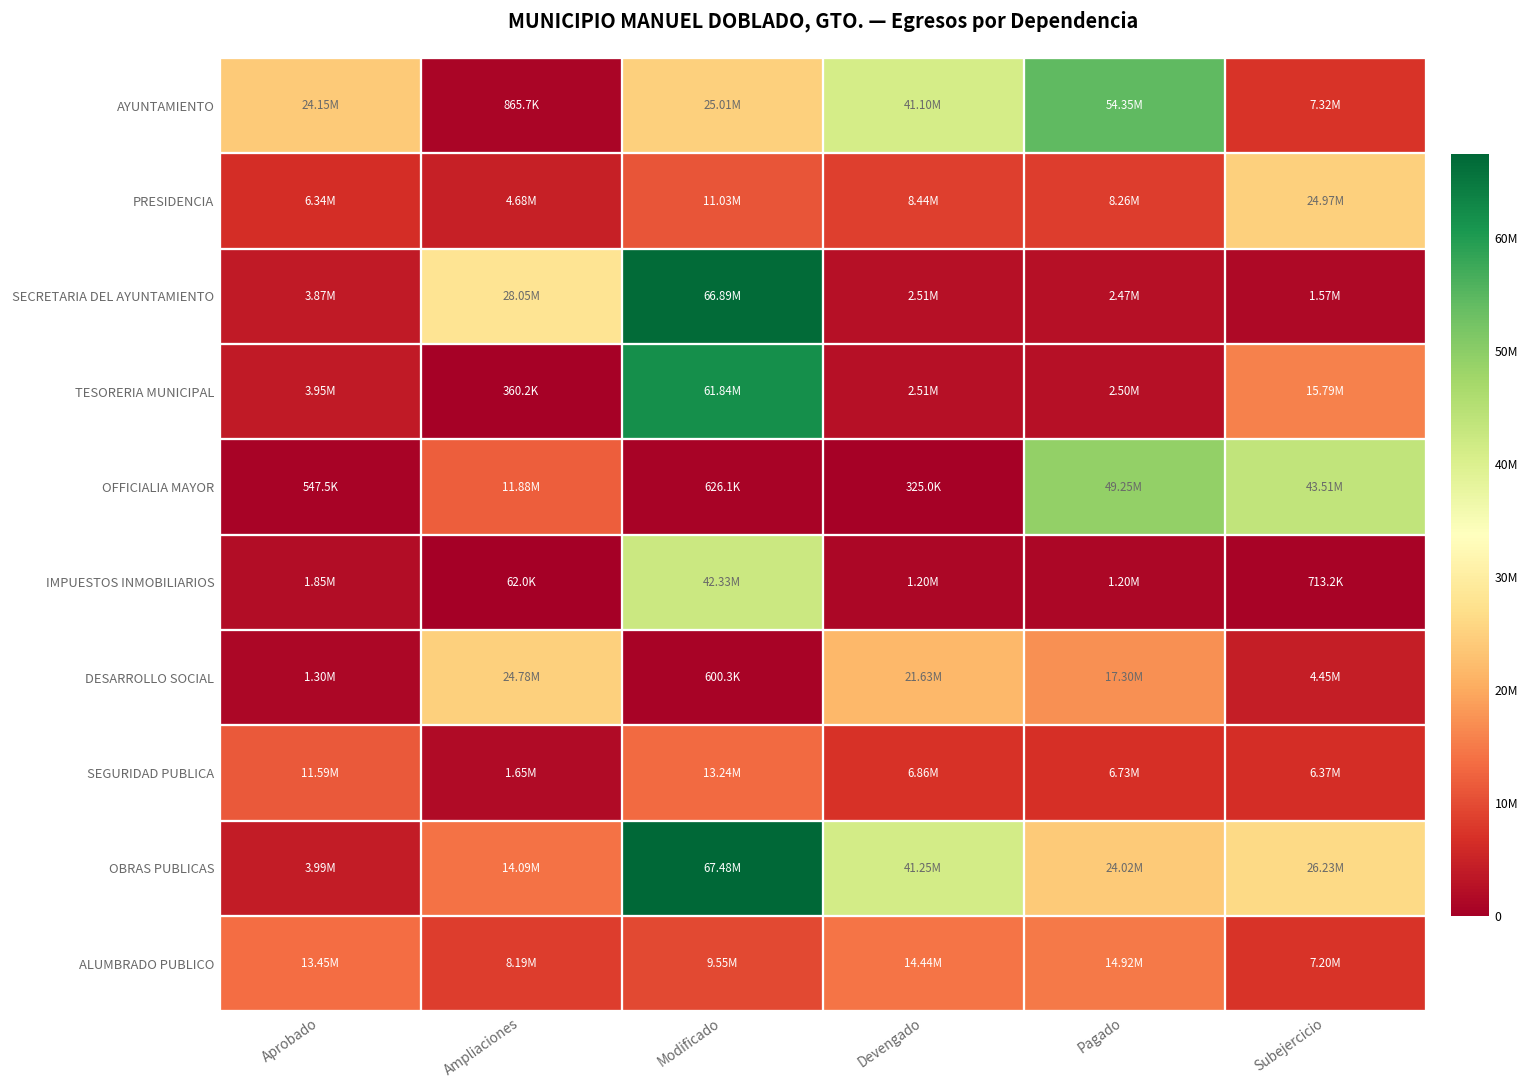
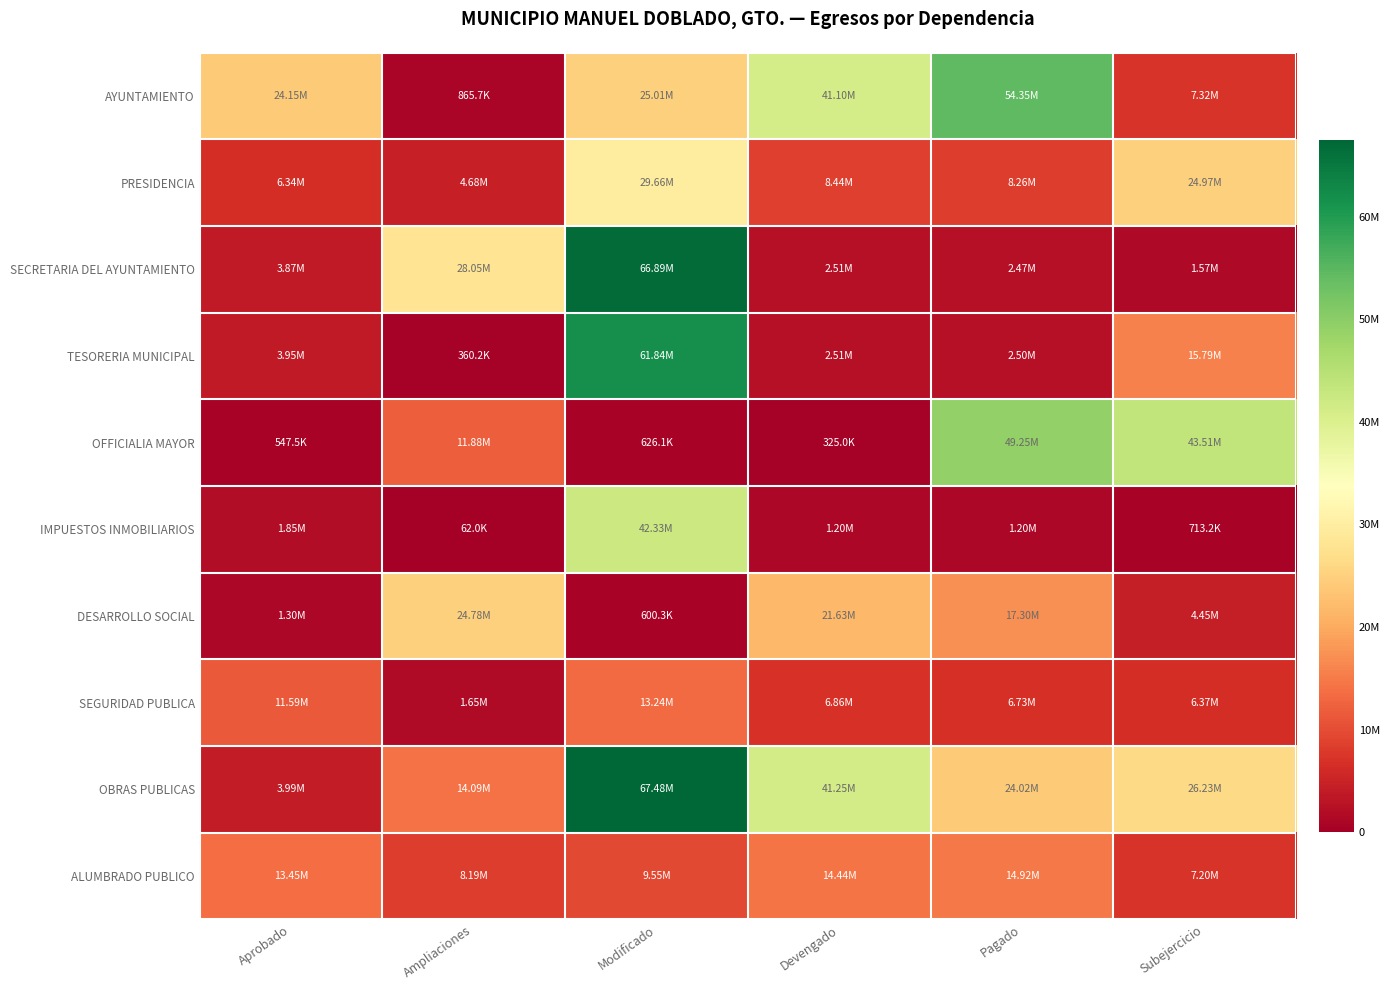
PRESIDENCIA, Modificado: 11.03M -> 29.66M
